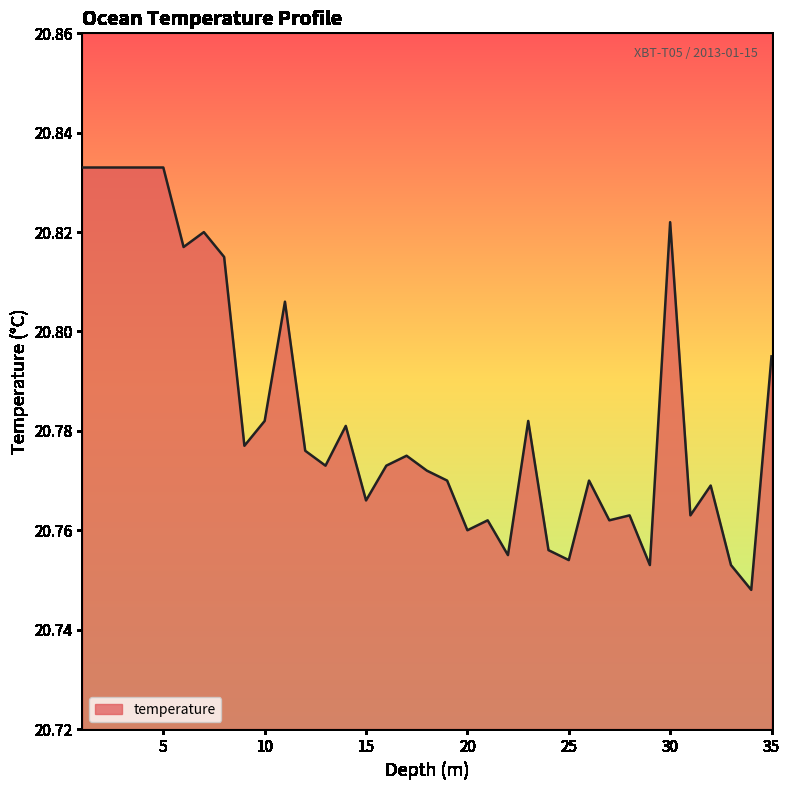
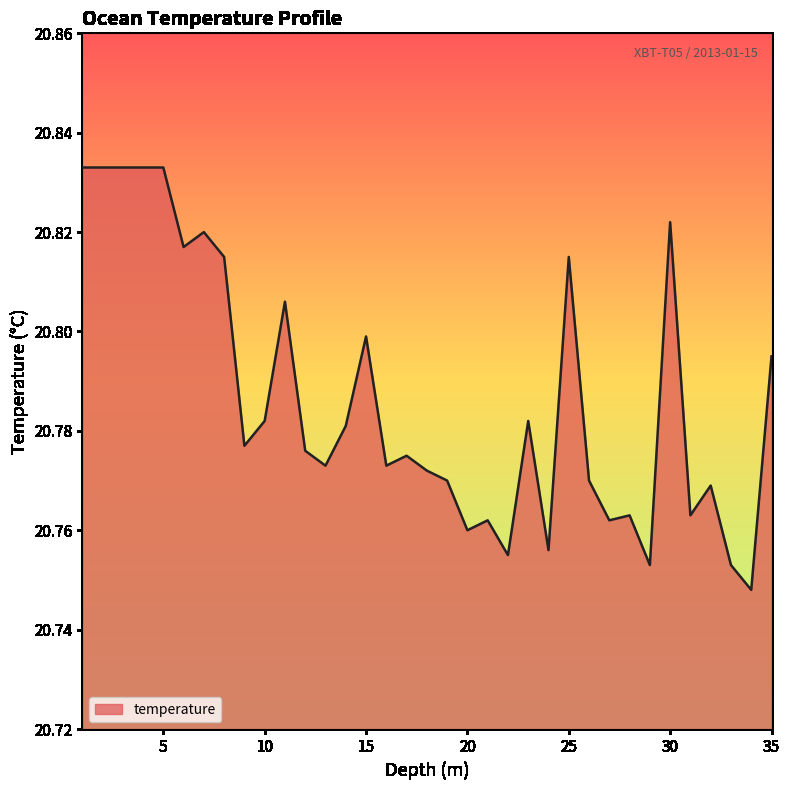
15: 20.766 -> 20.799
25: 20.754 -> 20.815
